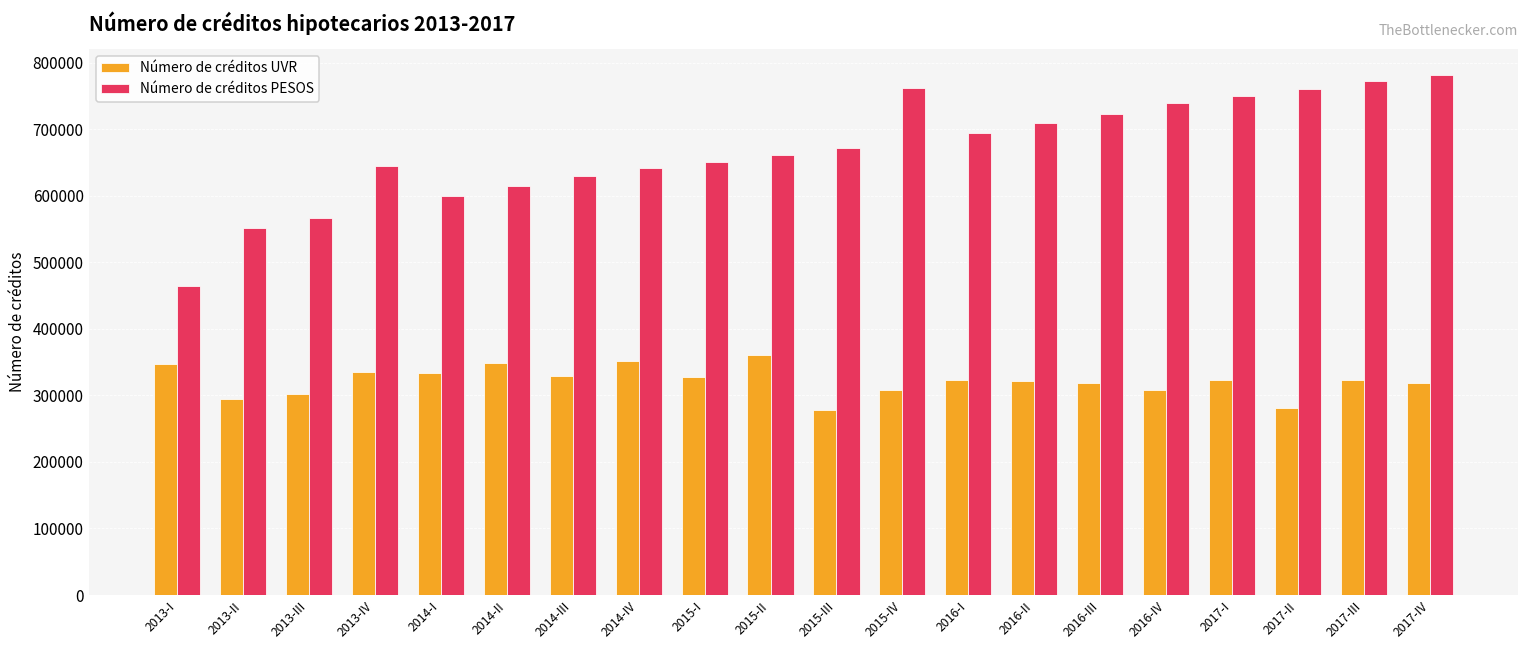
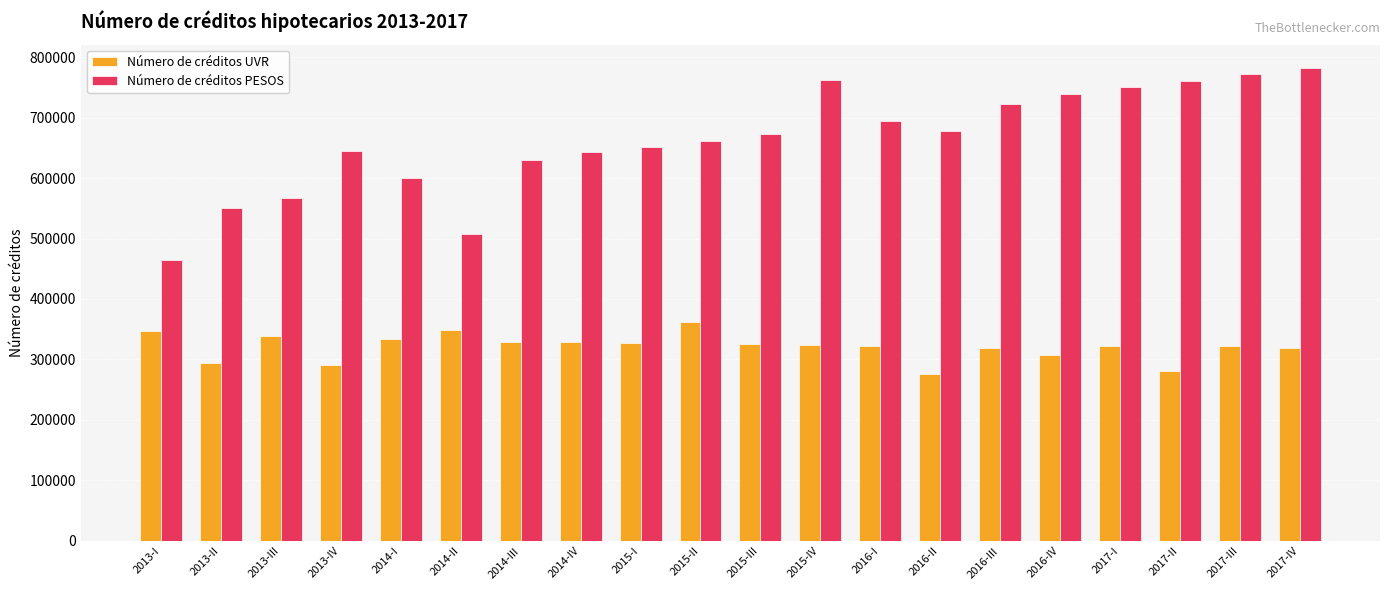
Número de créditos UVR, 2013-III: 300000 -> 340000
Número de créditos UVR, 2013-IV: 340000 -> 290000
Número de créditos PESOS, 2014-II: 610000 -> 510000
Número de créditos UVR, 2014-IV: 350000 -> 330000
Número de créditos UVR, 2015-III: 280000 -> 320000
Número de créditos UVR, 2015-IV: 310000 -> 320000
Número de créditos UVR, 2016-II: 320000 -> 280000
Número de créditos PESOS, 2016-II: 710000 -> 680000
